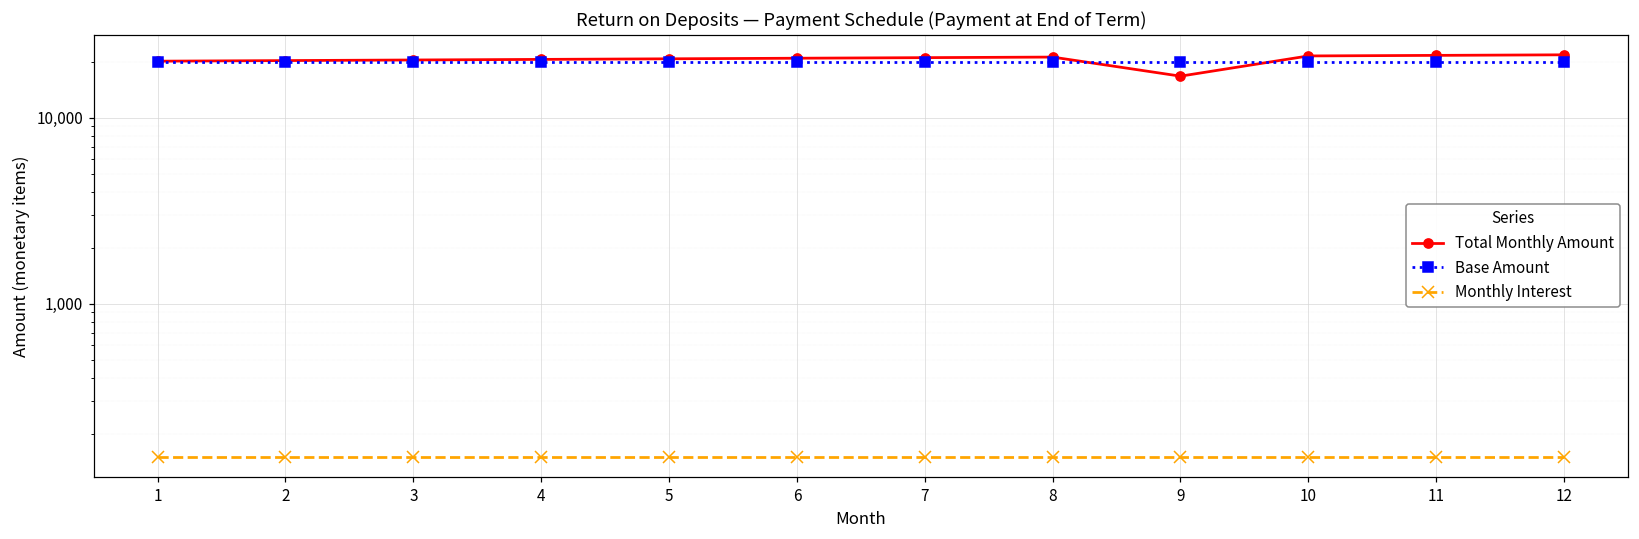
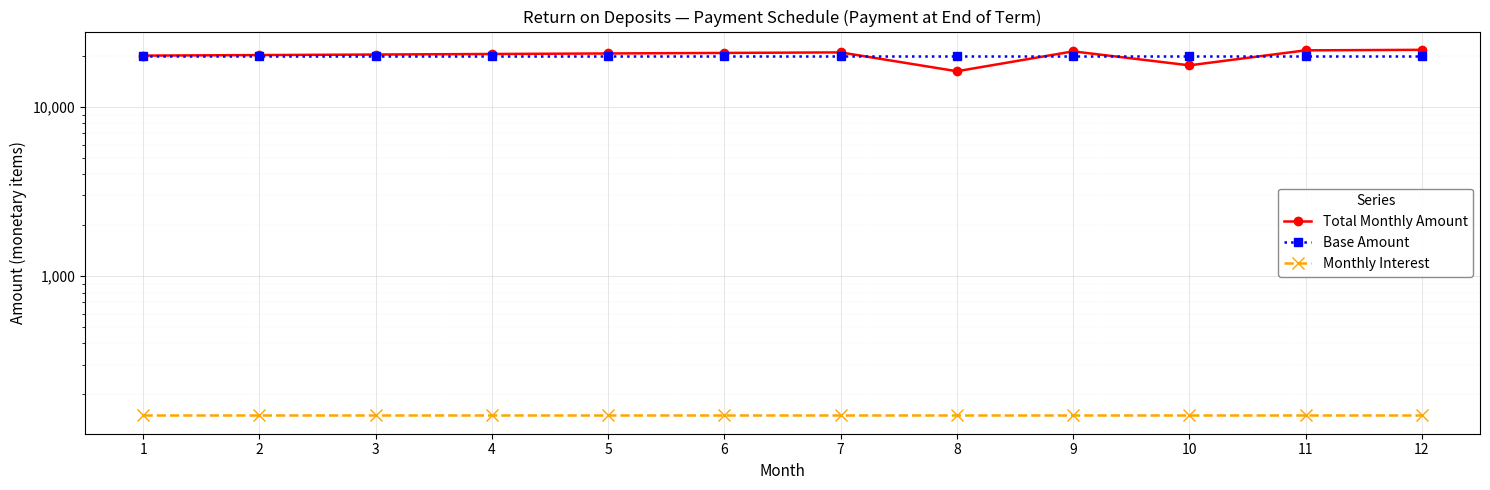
Total Monthly Amount, 8: 21,000 -> 16,000
Total Monthly Amount, 9: 17,000 -> 21,000
Total Monthly Amount, 10: 22,000 -> 18,000
